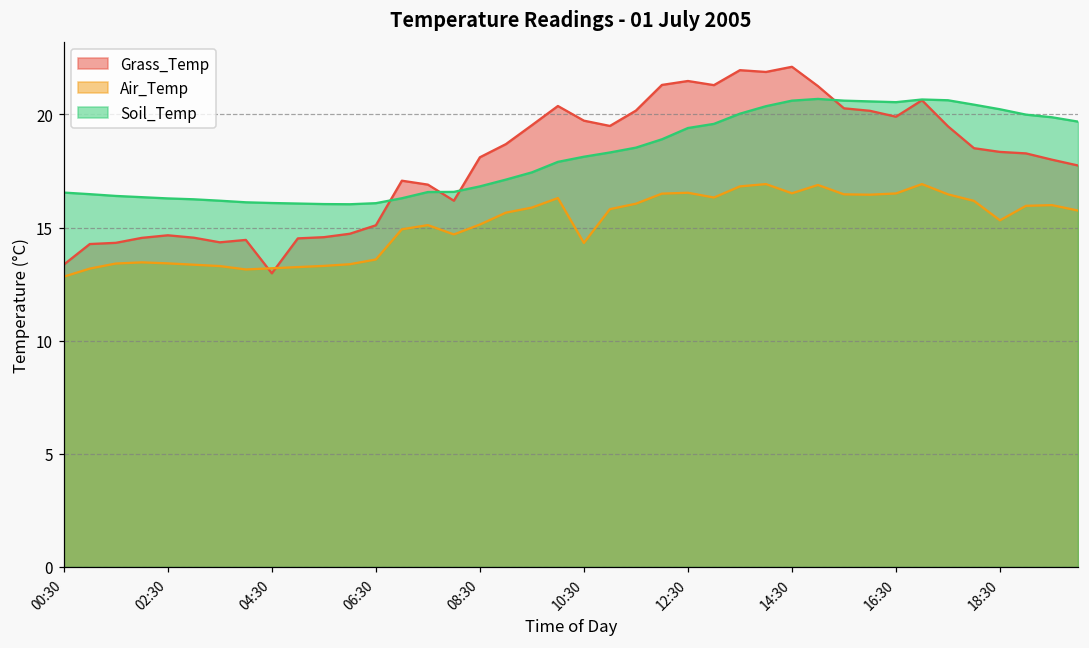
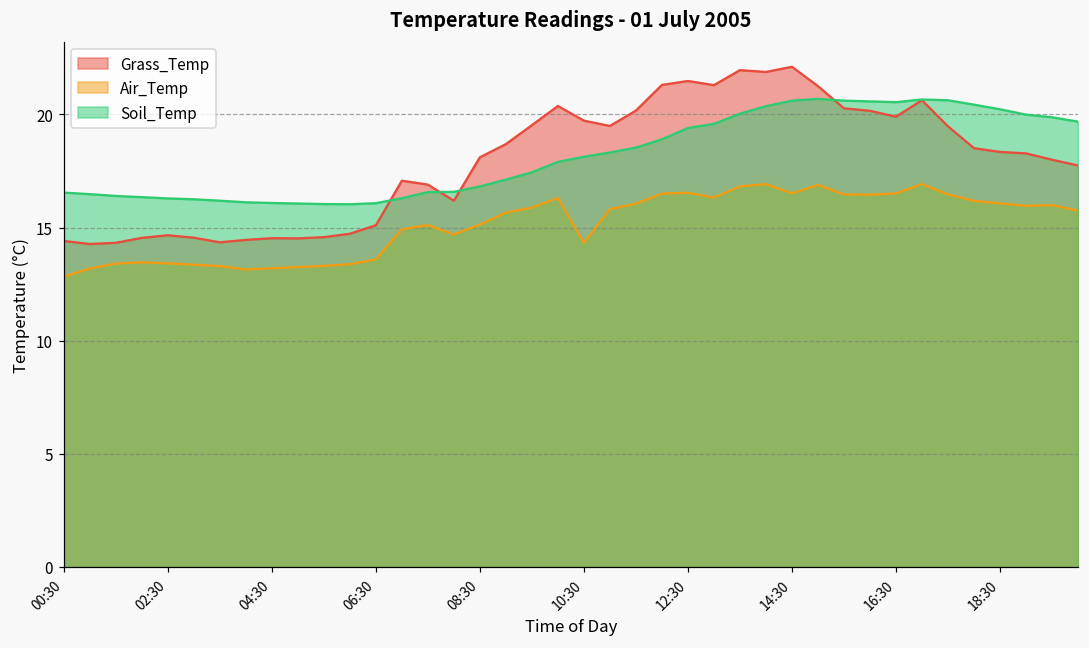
Grass_Temp, 00:30: 13.4 -> 14.4
Grass_Temp, 04:30: 13.0 -> 14.5
Air_Temp, 18:30: 15.3 -> 16.1
